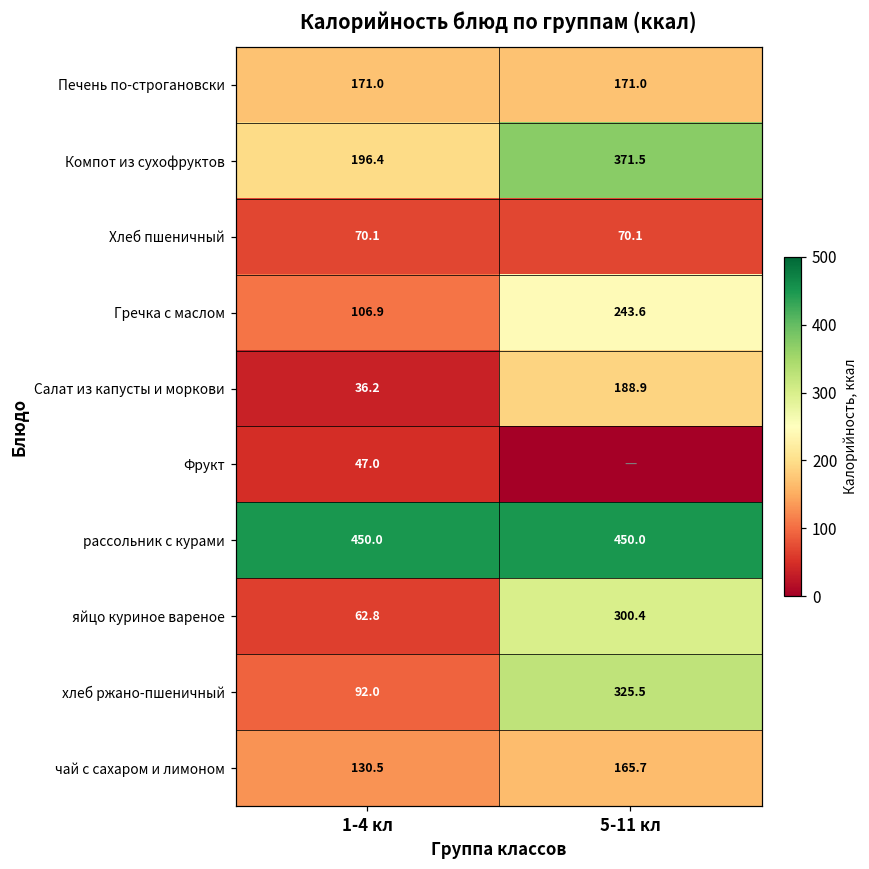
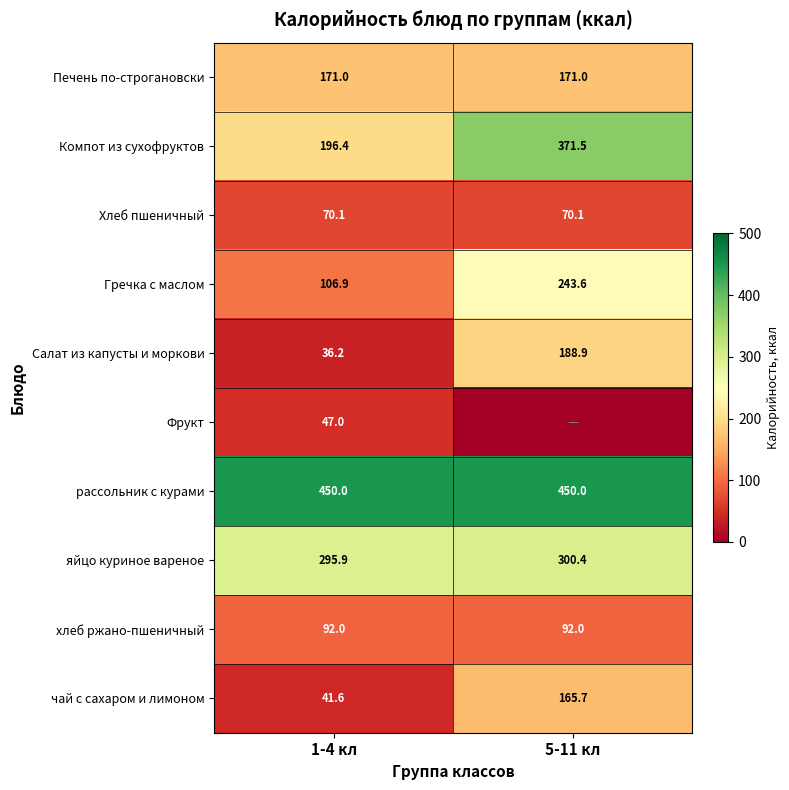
яйцо куриное вареное, 1-4 кл: 62.8 -> 295.9
хлеб ржано-пшеничный, 5-11 кл: 325.5 -> 92.0
чай с сахаром и лимоном, 1-4 кл: 130.5 -> 41.6
